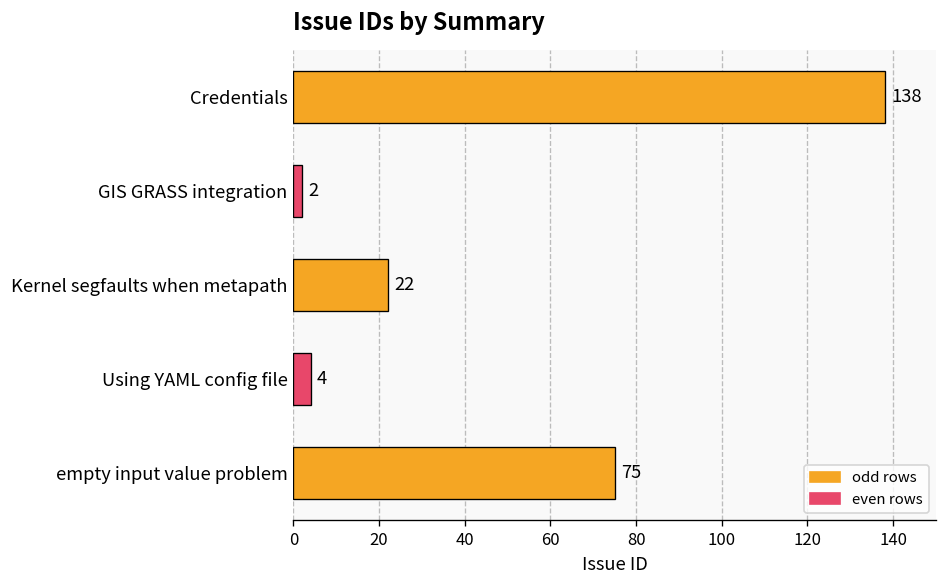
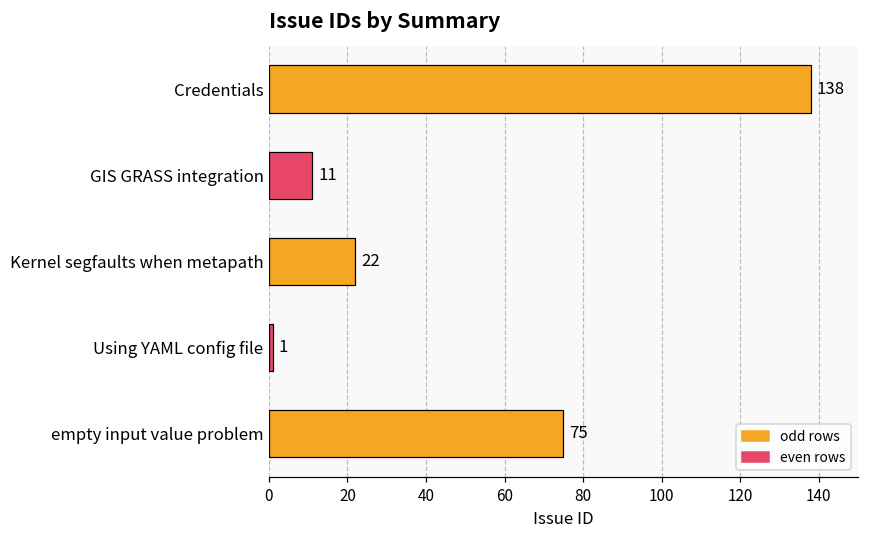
GIS GRASS integration: 2 -> 11
Using YAML config file: 4 -> 1
